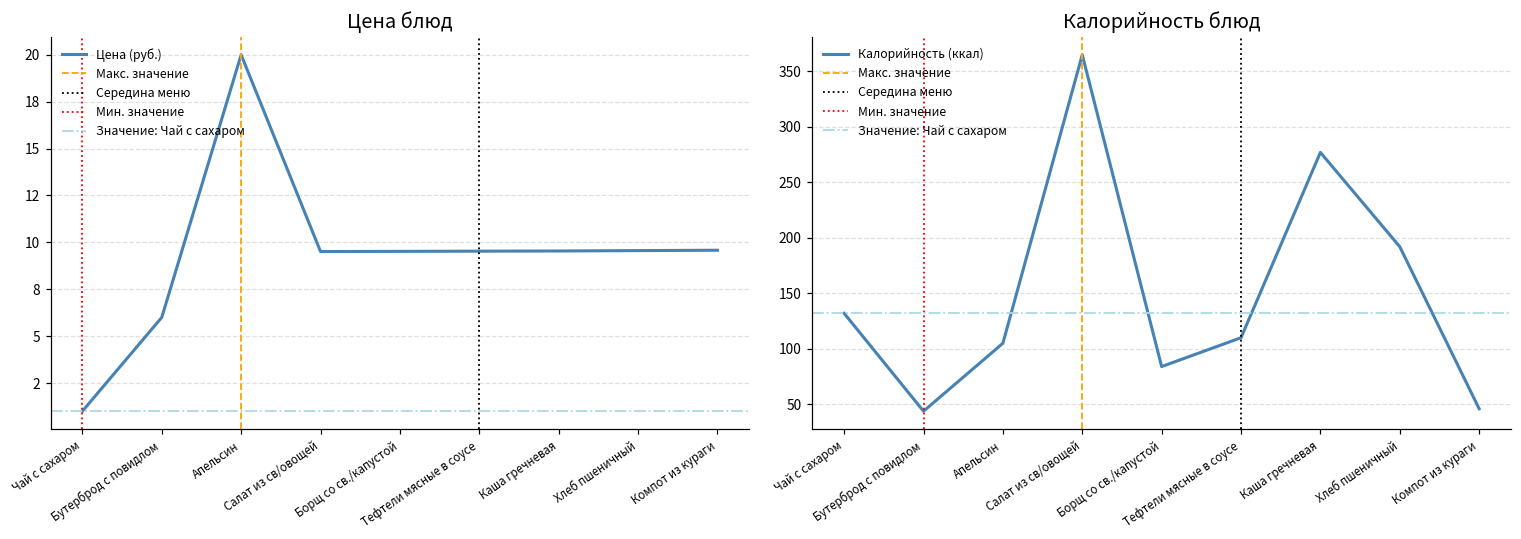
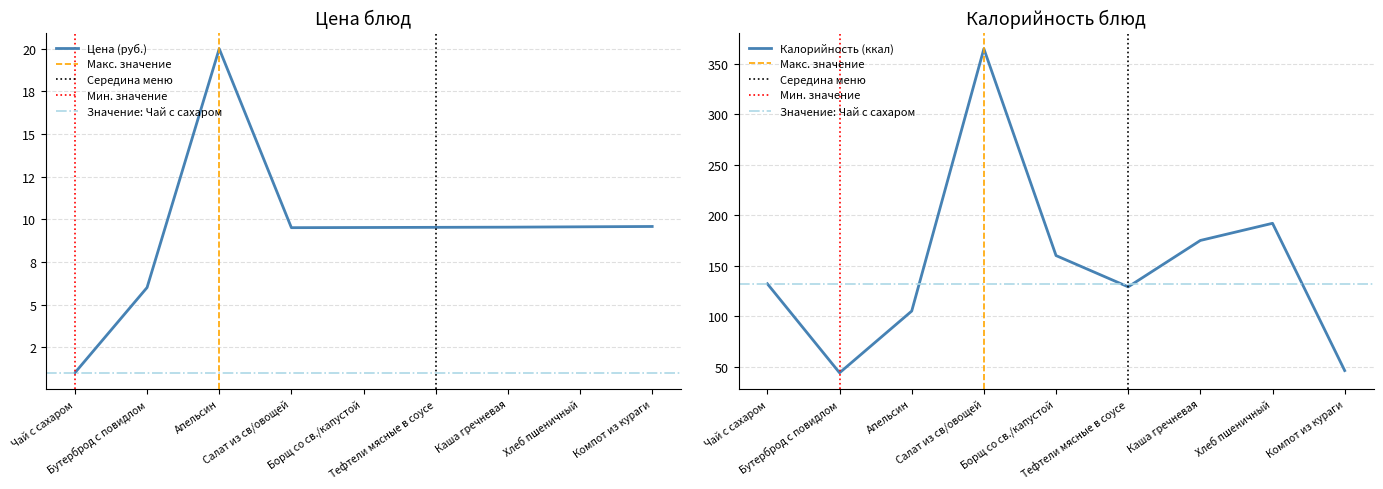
Калорийность блюд, Борщ со св./капустой: 84 -> 160
Калорийность блюд, Тефтели мясные в соусе: 110 -> 129
Калорийность блюд, Каша гречневая: 277 -> 175
